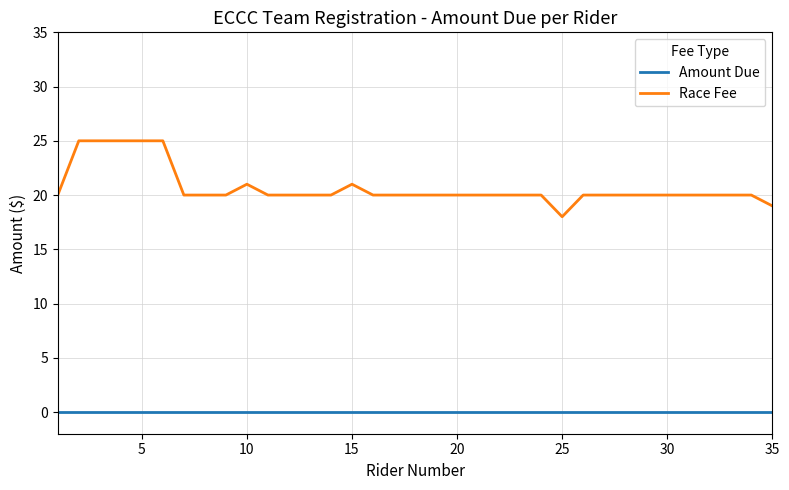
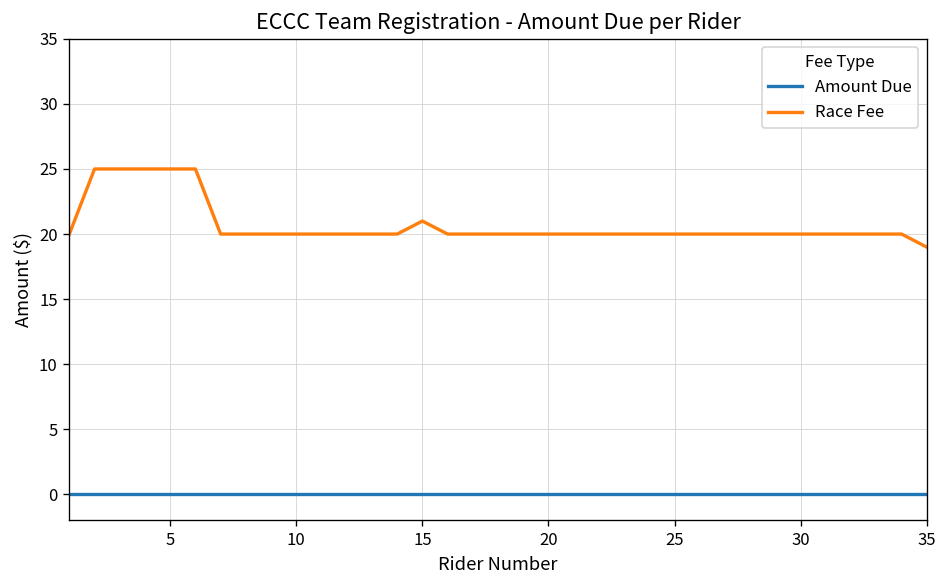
Race Fee, 10: 21 -> 20
Race Fee, 25: 18 -> 20
